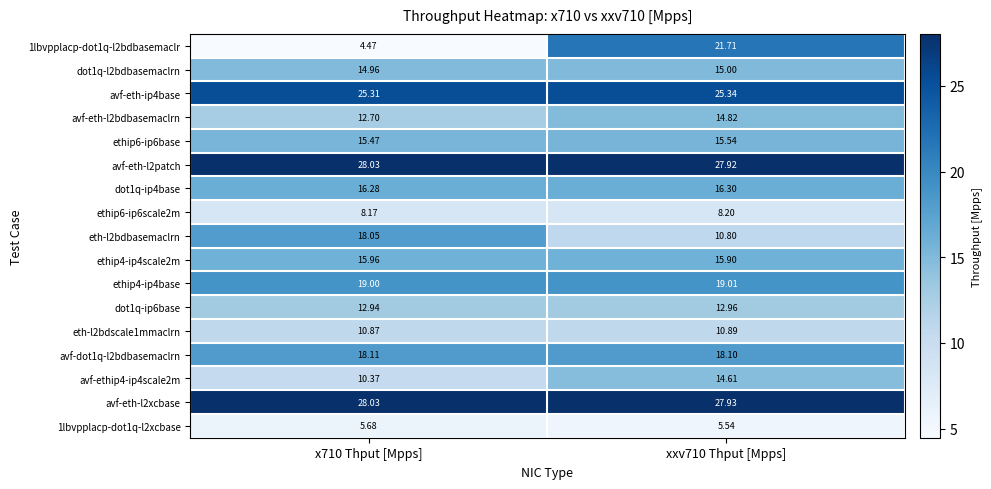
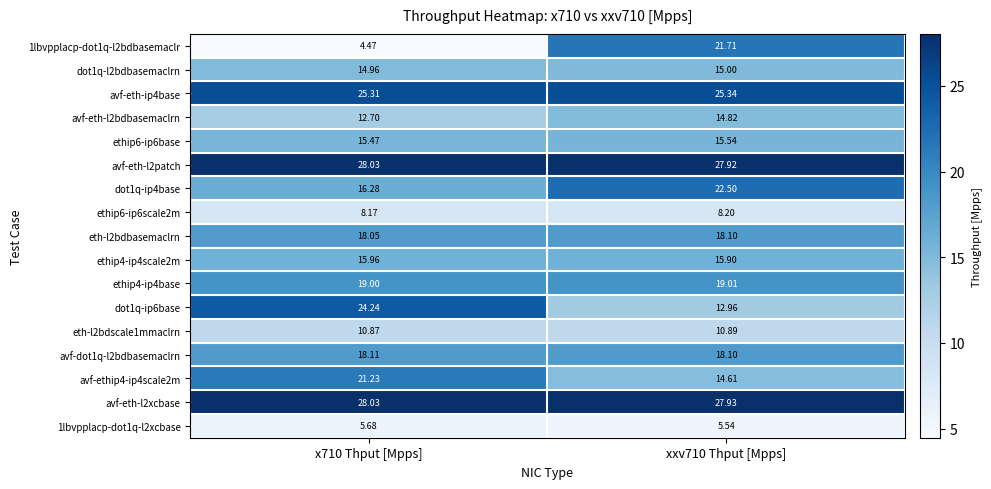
dot1q-ip4base, xxv710 Thput [Mpps]: 16.30 -> 22.50
eth-l2bdbasemaclrn, xxv710 Thput [Mpps]: 10.80 -> 18.10
dot1q-ip6base, x710 Thput [Mpps]: 12.94 -> 24.24
avf-ethip4-ip4scale2m, x710 Thput [Mpps]: 10.37 -> 21.23
